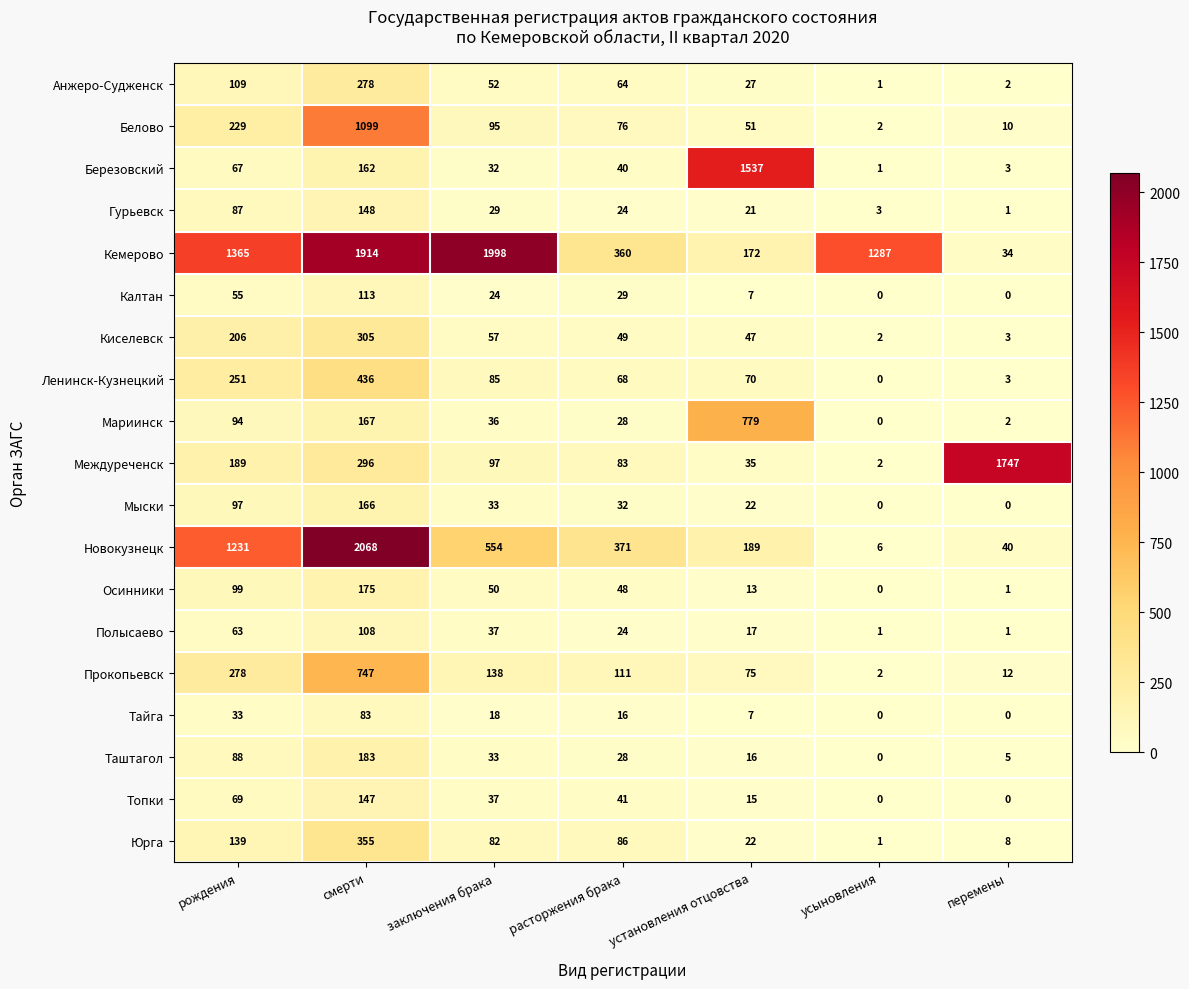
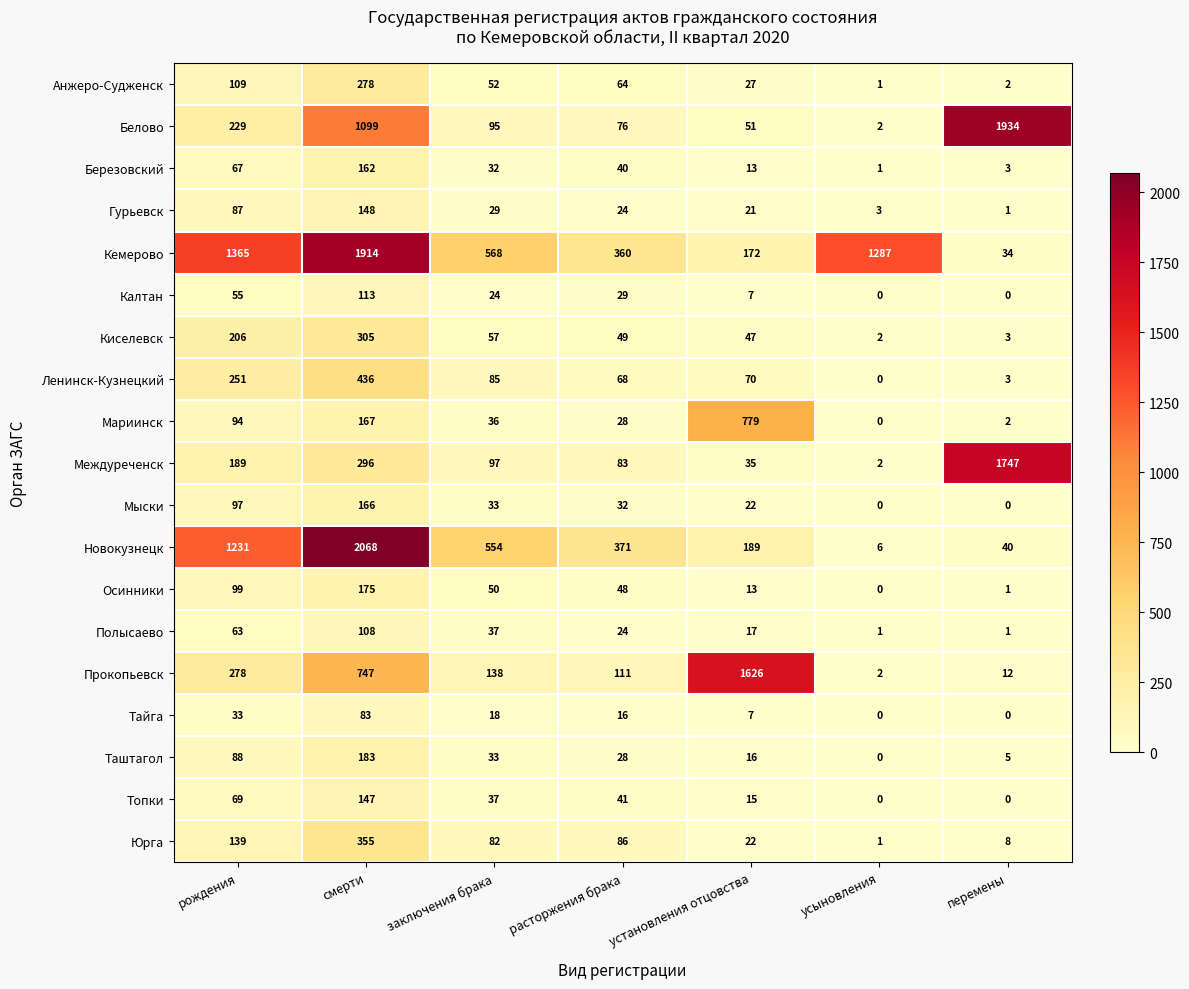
Белово, перемены: 10 -> 1934
Березовский, установления отцовства: 1537 -> 13
Кемерово, заключения брака: 1998 -> 568
Прокопьевск, установления отцовства: 75 -> 1626
